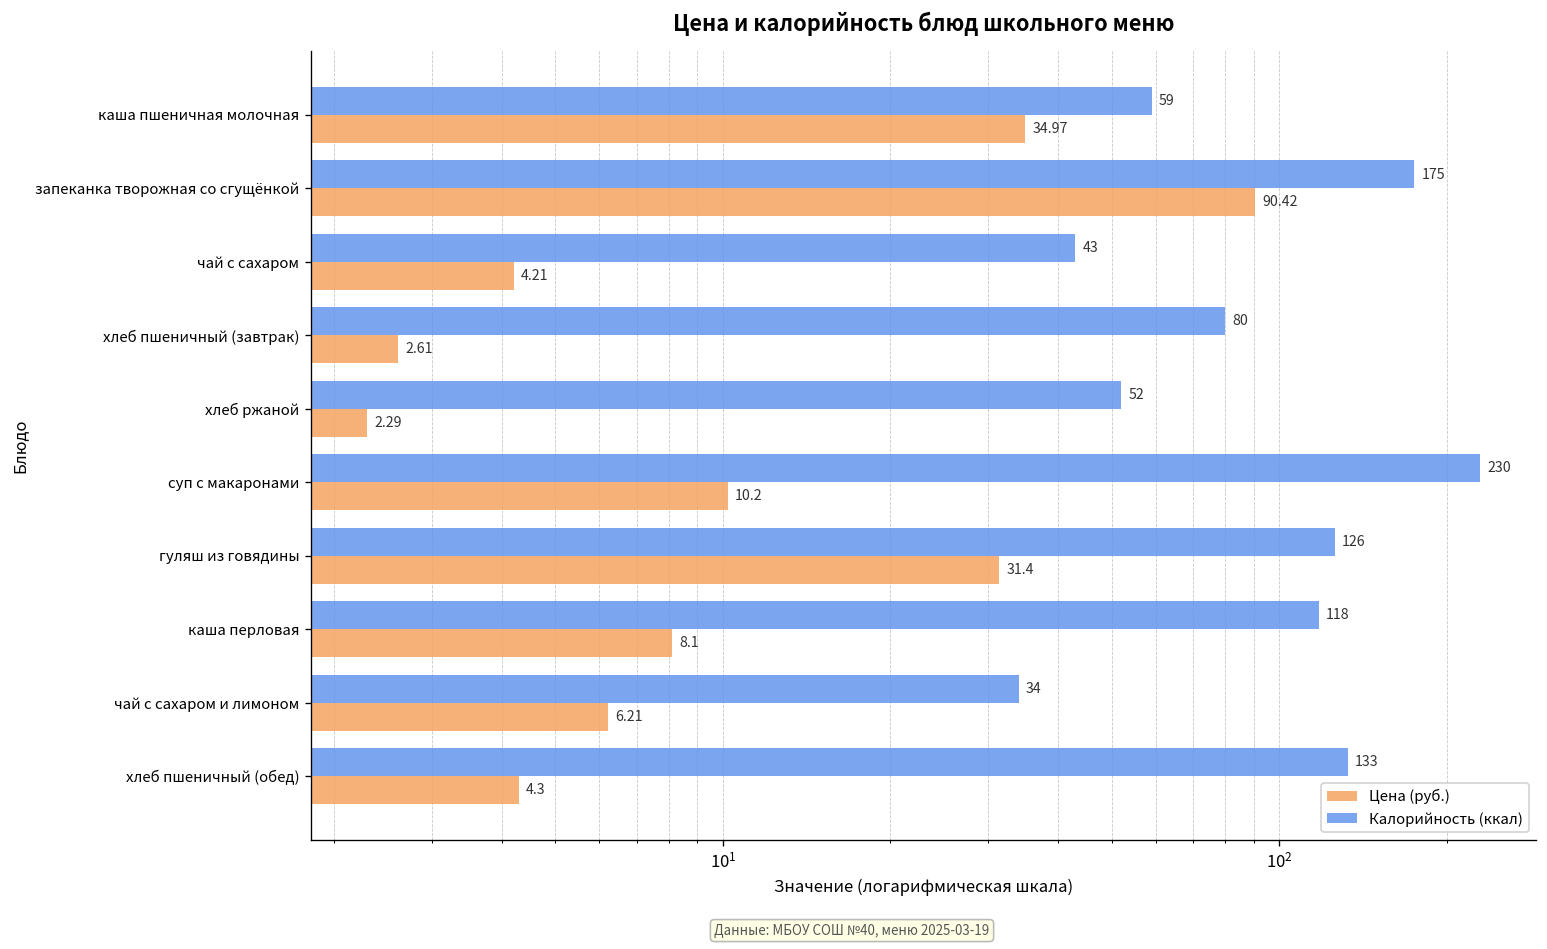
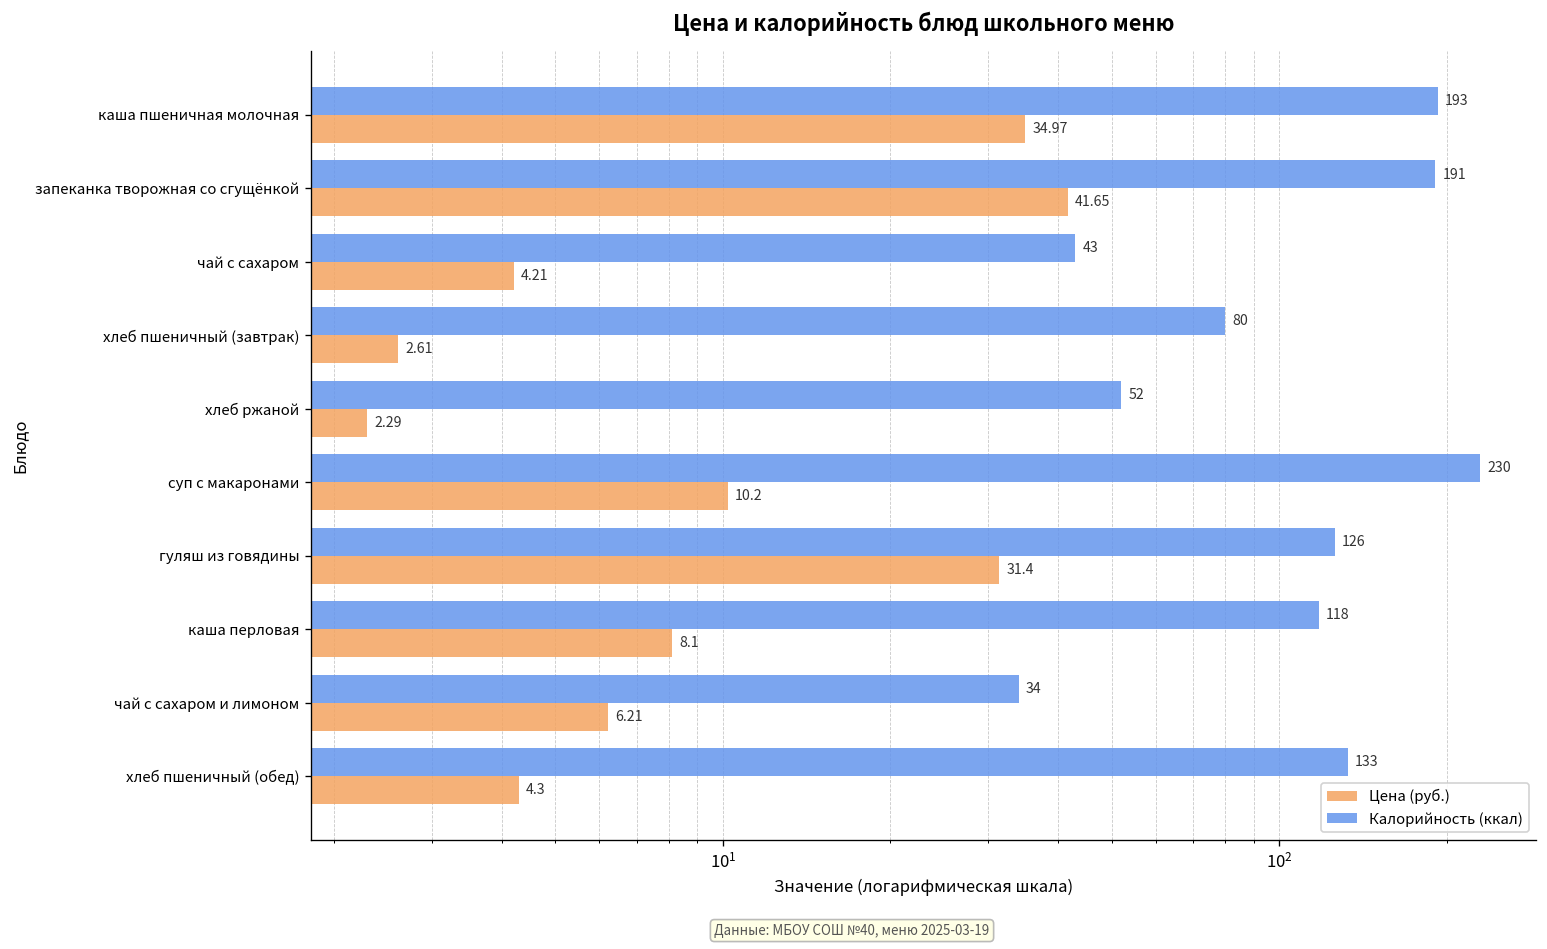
Калорийность (ккал), каша пшеничная молочная: 59 -> 193
Калорийность (ккал), запеканка творожная со сгущёнкой: 175 -> 191
Цена (руб.), запеканка творожная со сгущёнкой: 90.42 -> 41.65
